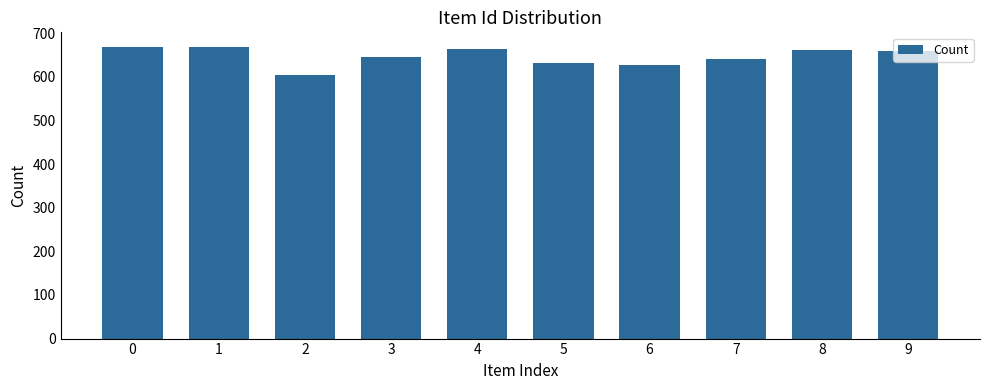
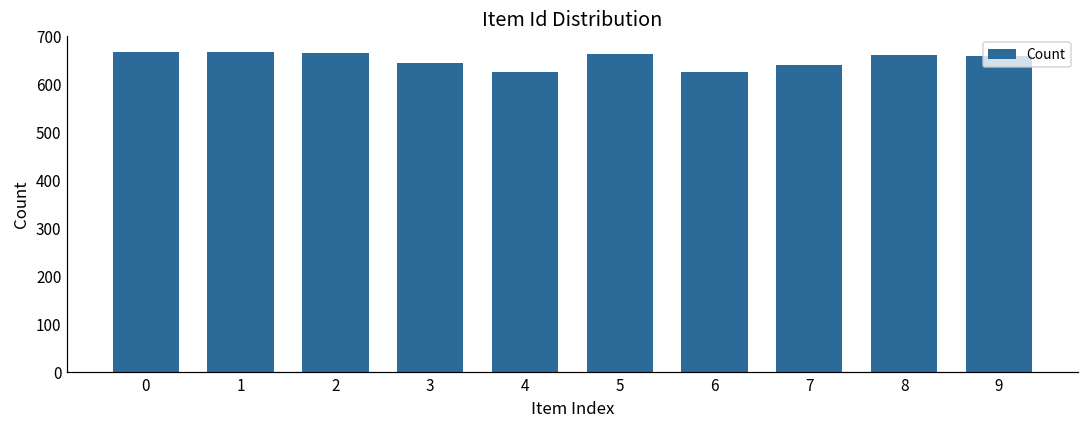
2: 610 -> 670
4: 670 -> 630
5: 630 -> 660
